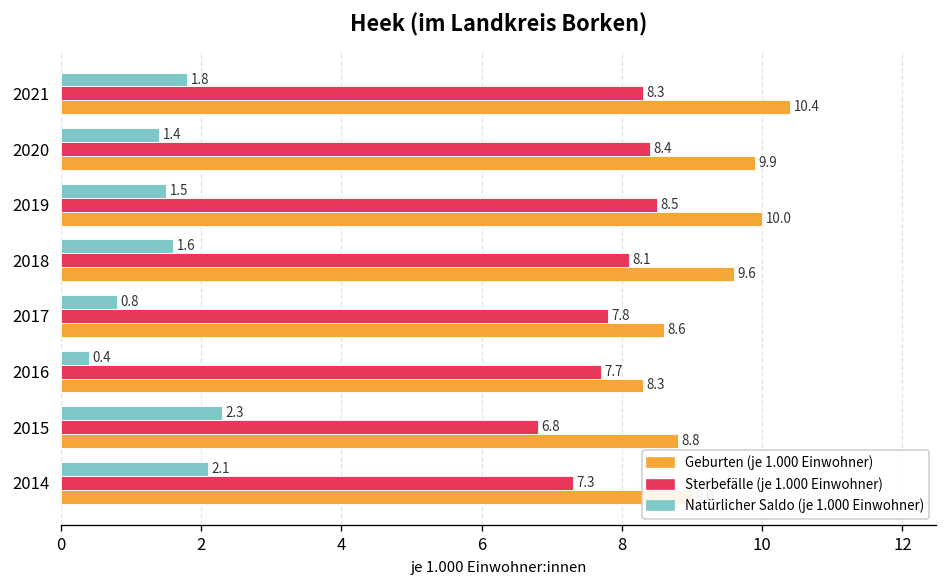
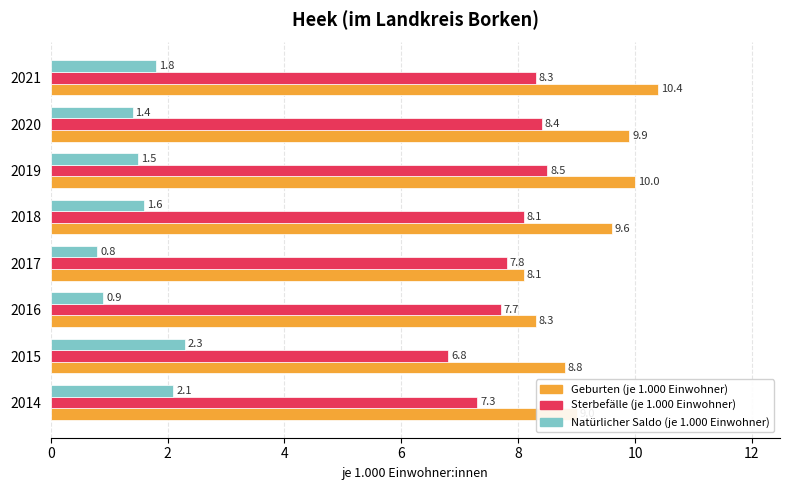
Geburten (je 1.000 Einwohner), 2017: 8.6 -> 8.1
Natürlicher Saldo (je 1.000 Einwohner), 2016: 0.4 -> 0.9
